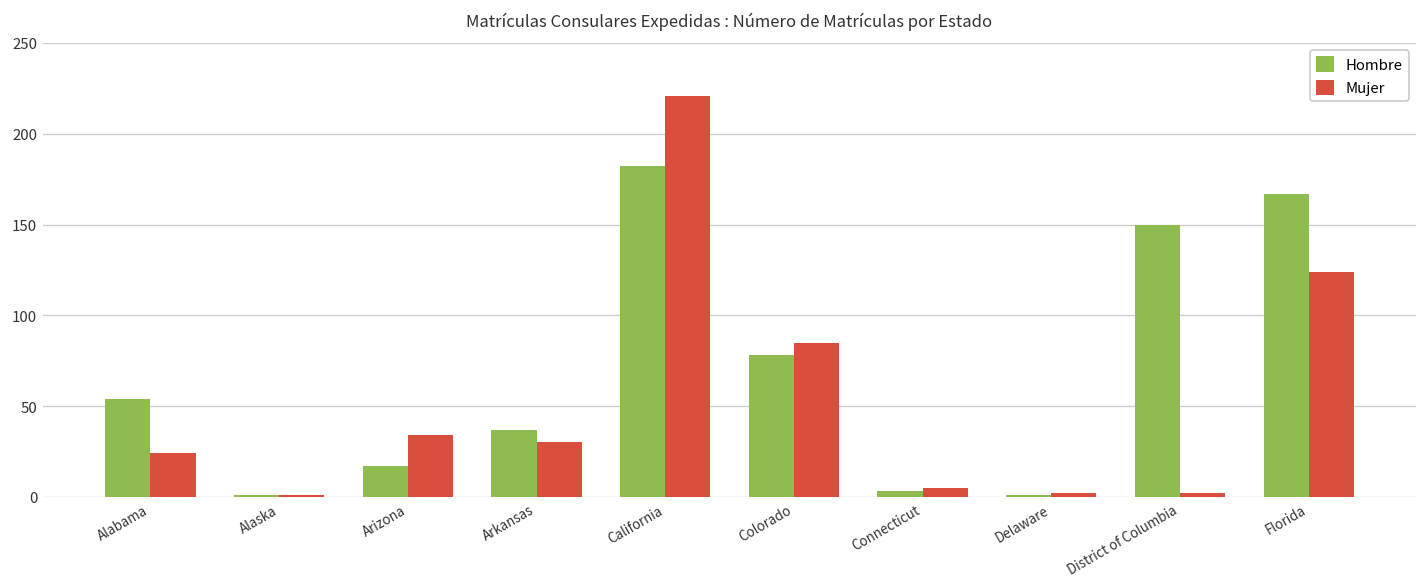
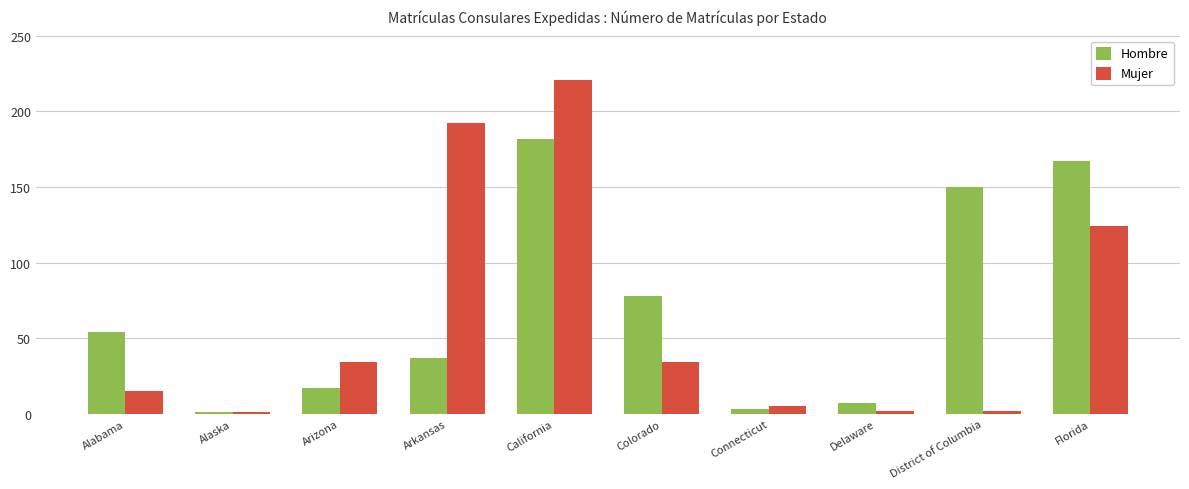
Mujer, Alabama: 24 -> 15
Mujer, Arkansas: 30 -> 192
Mujer, Colorado: 85 -> 34
Hombre, Delaware: 1 -> 7
